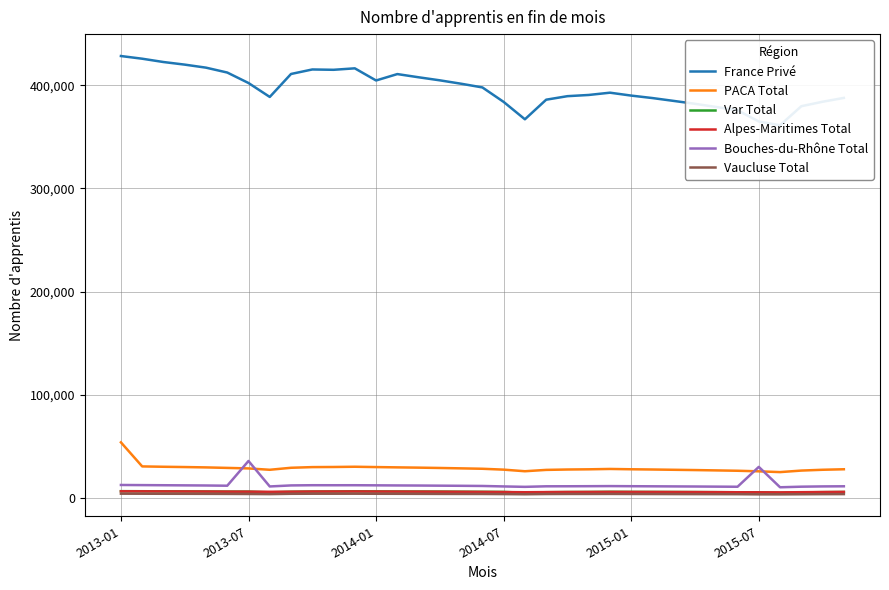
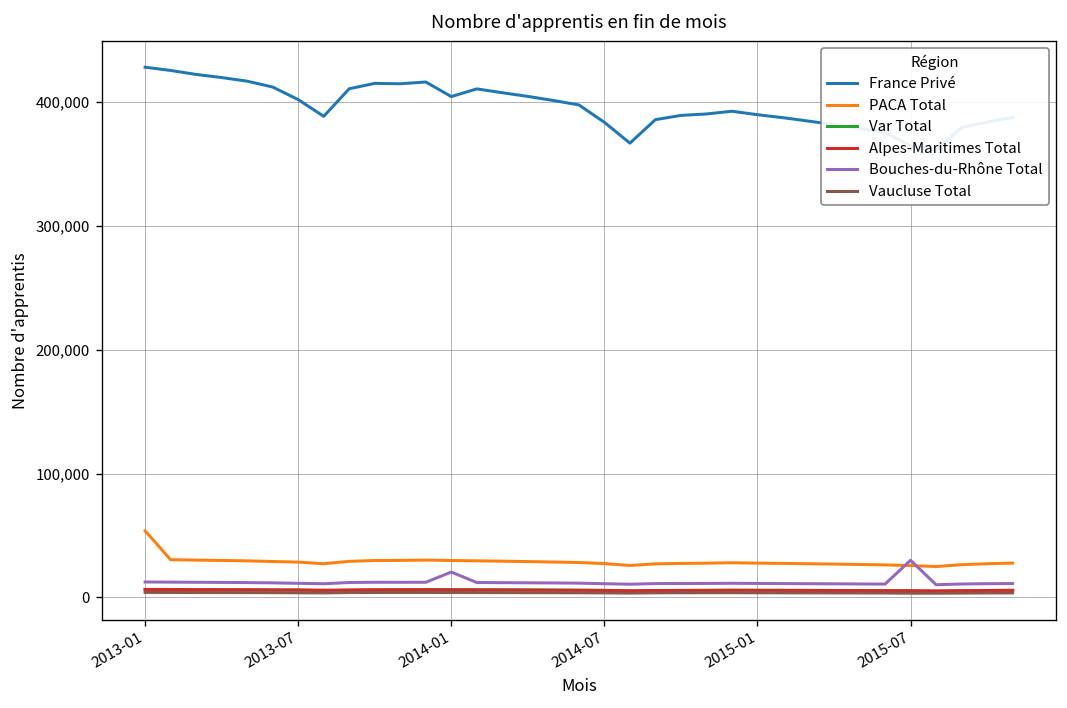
Bouches-du-Rhône Total, 2013-07: 36,000 -> 11,000
Bouches-du-Rhône Total, 2014-01: 12,000 -> 21,000
